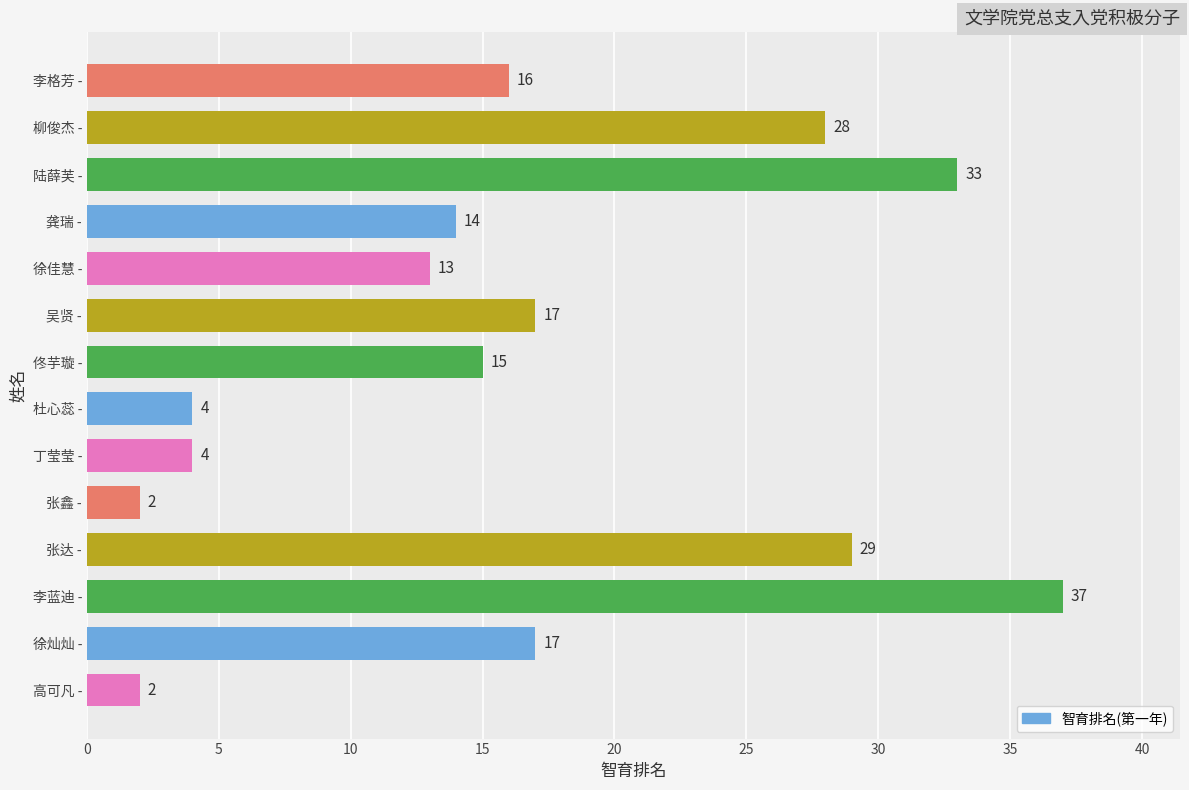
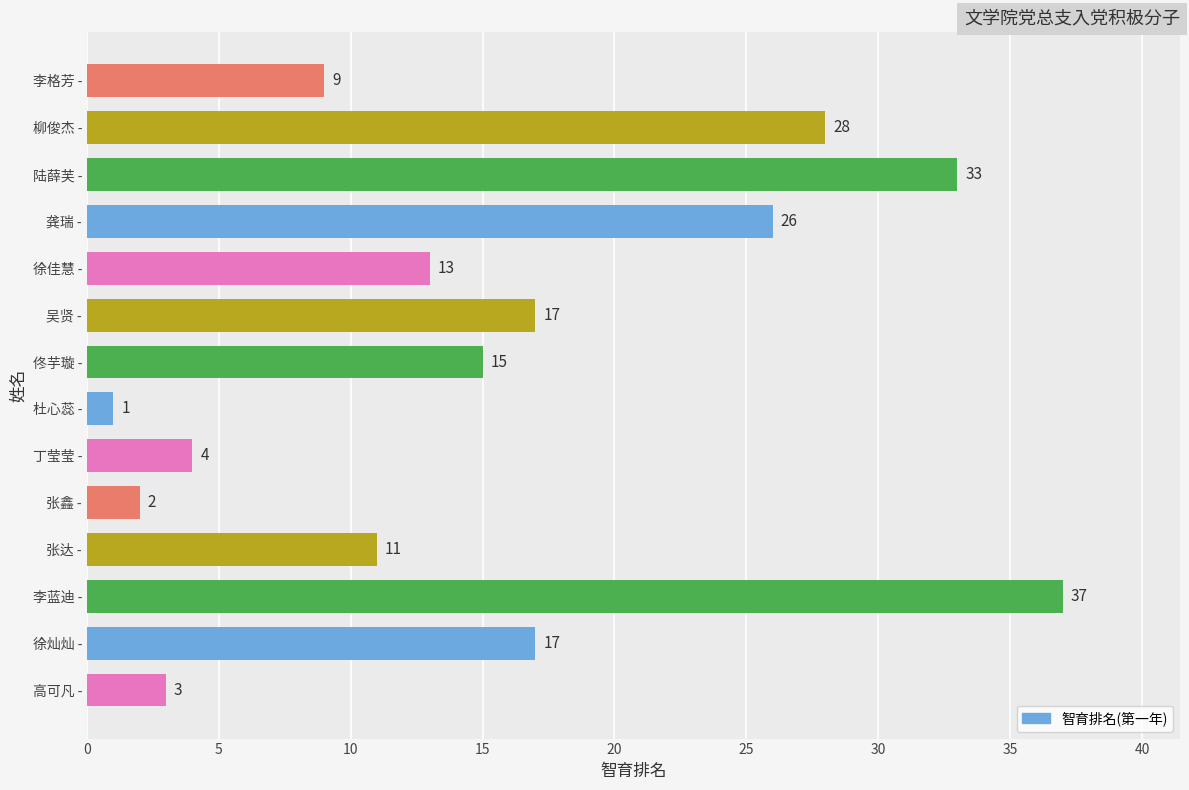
李格芳 -: 16 -> 9
龚瑞 -: 14 -> 26
杜心蕊 -: 4 -> 1
张达 -: 29 -> 11
高可凡 -: 2 -> 3
